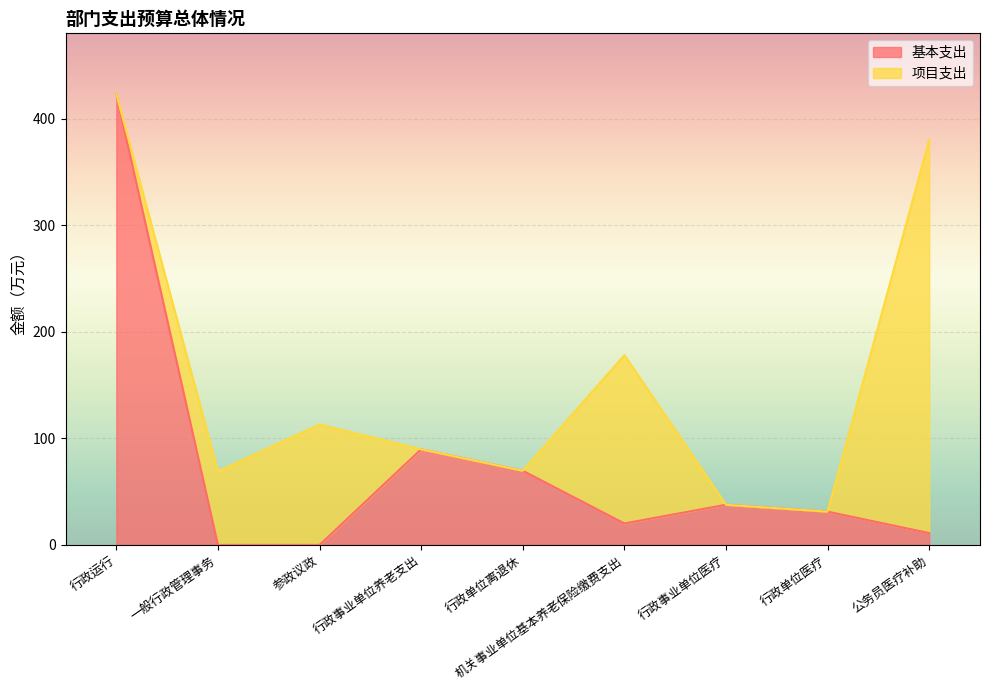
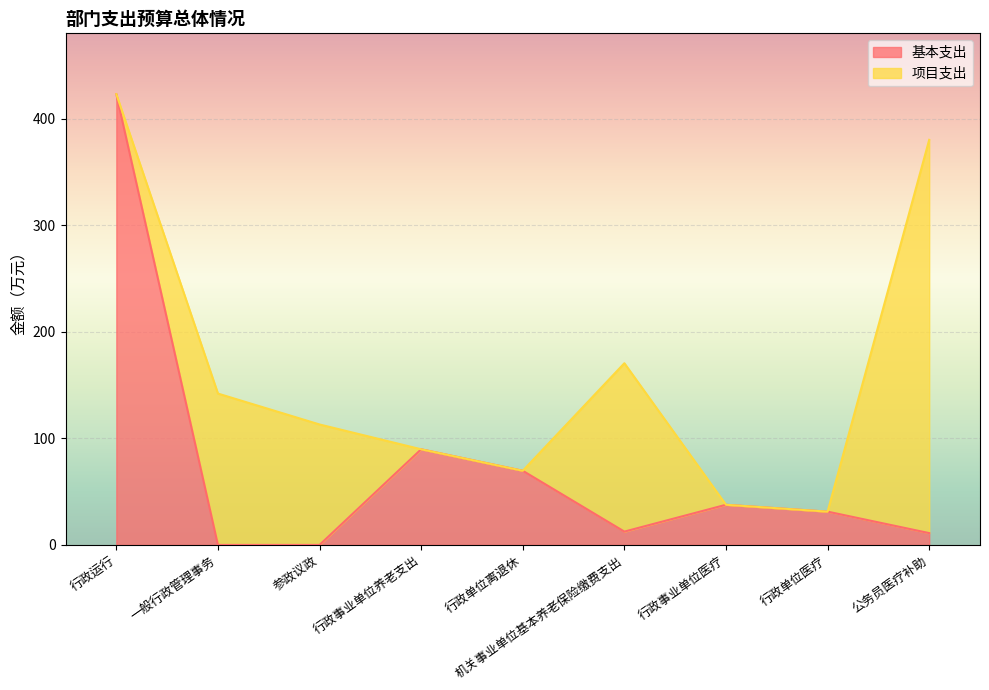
项目支出, 一般行政管理事务: 69 -> 142
基本支出, 机关事业单位基本养老保险缴费支出: 20 -> 12
